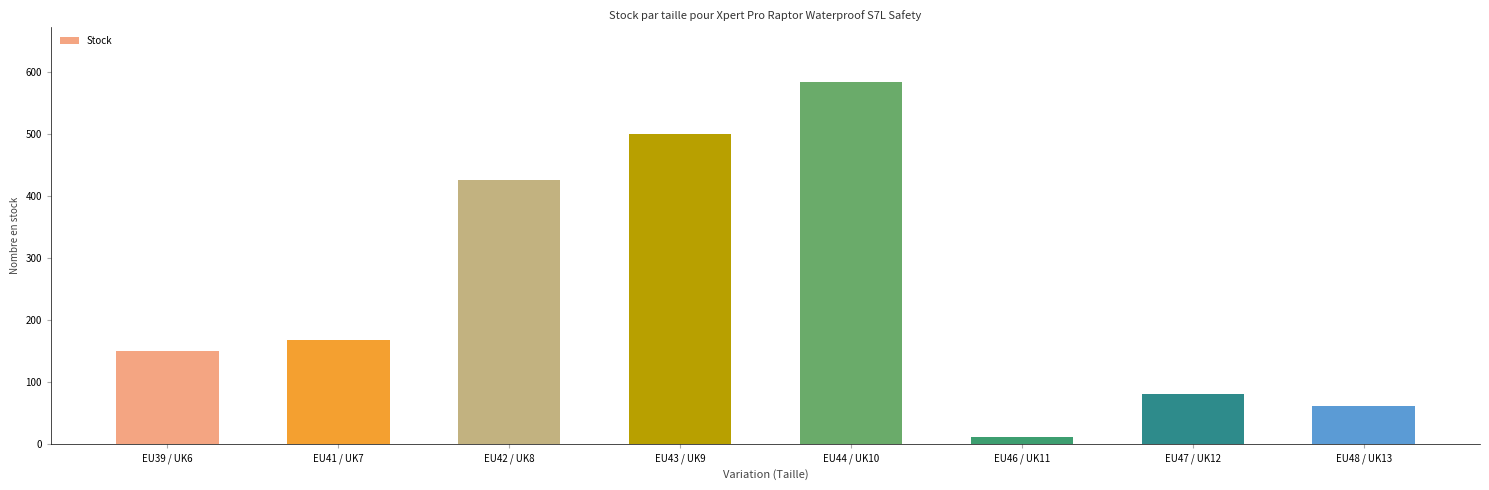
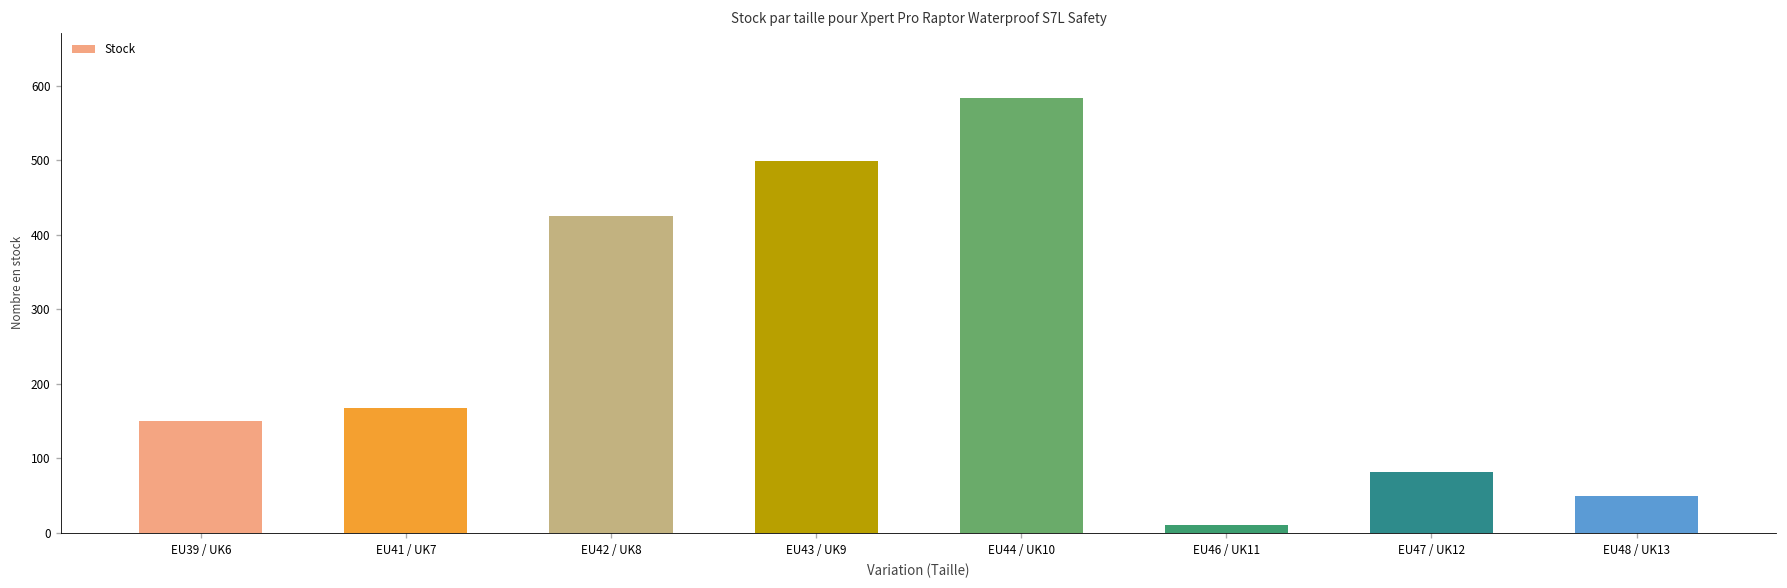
EU48 / UK13: 60 -> 50
